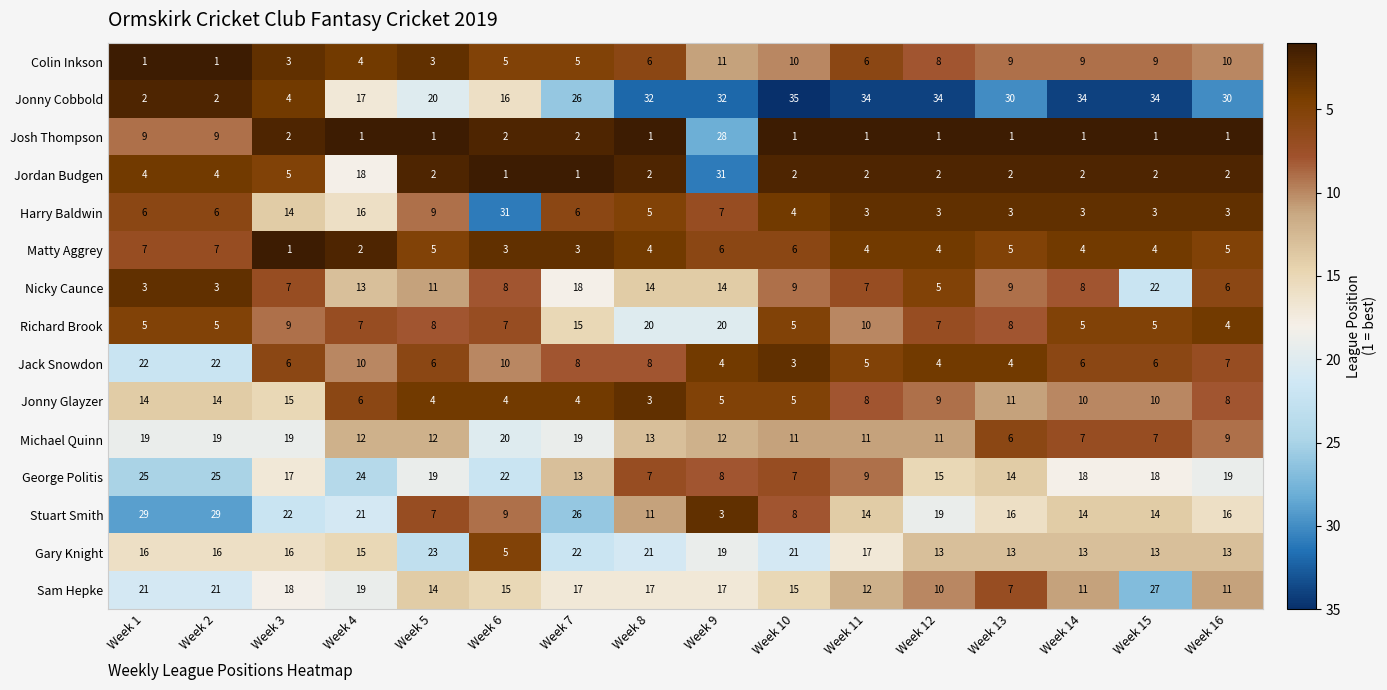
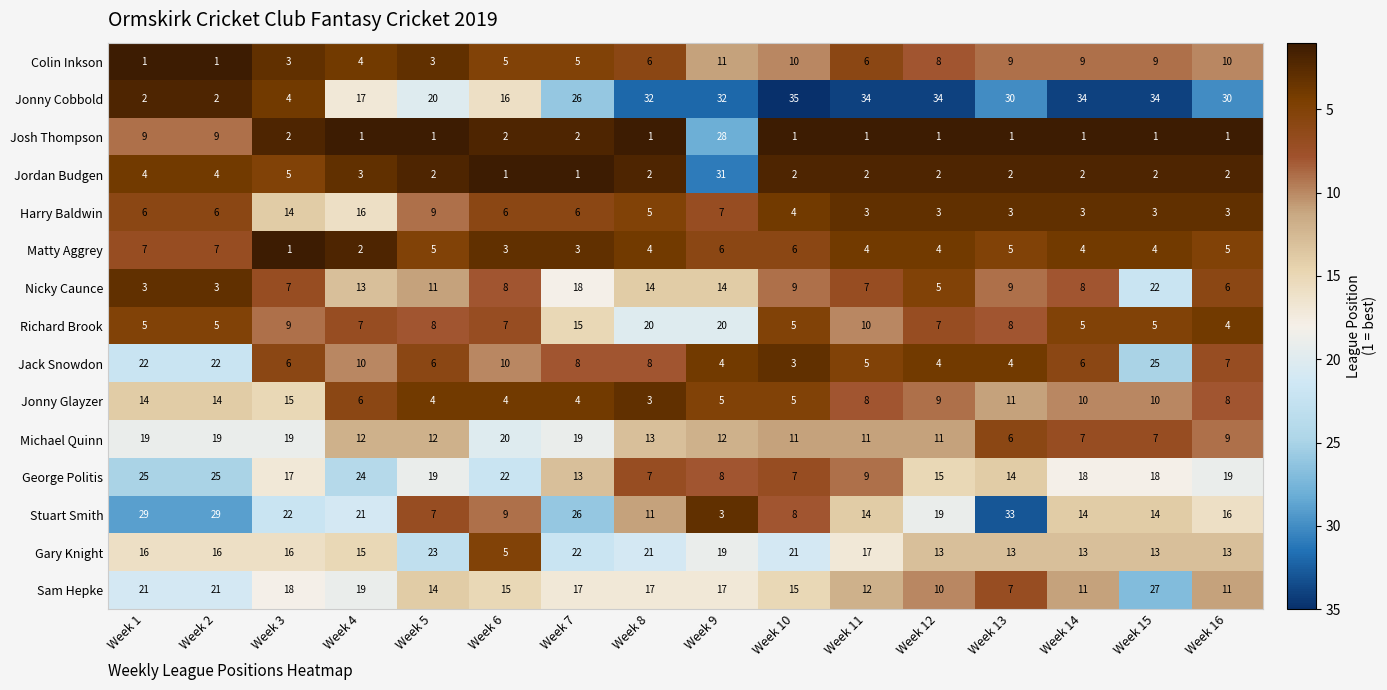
Jordan Budgen, Week 4: 18 -> 3
Harry Baldwin, Week 6: 31 -> 6
Jack Snowdon, Week 15: 6 -> 25
Stuart Smith, Week 13: 16 -> 33
